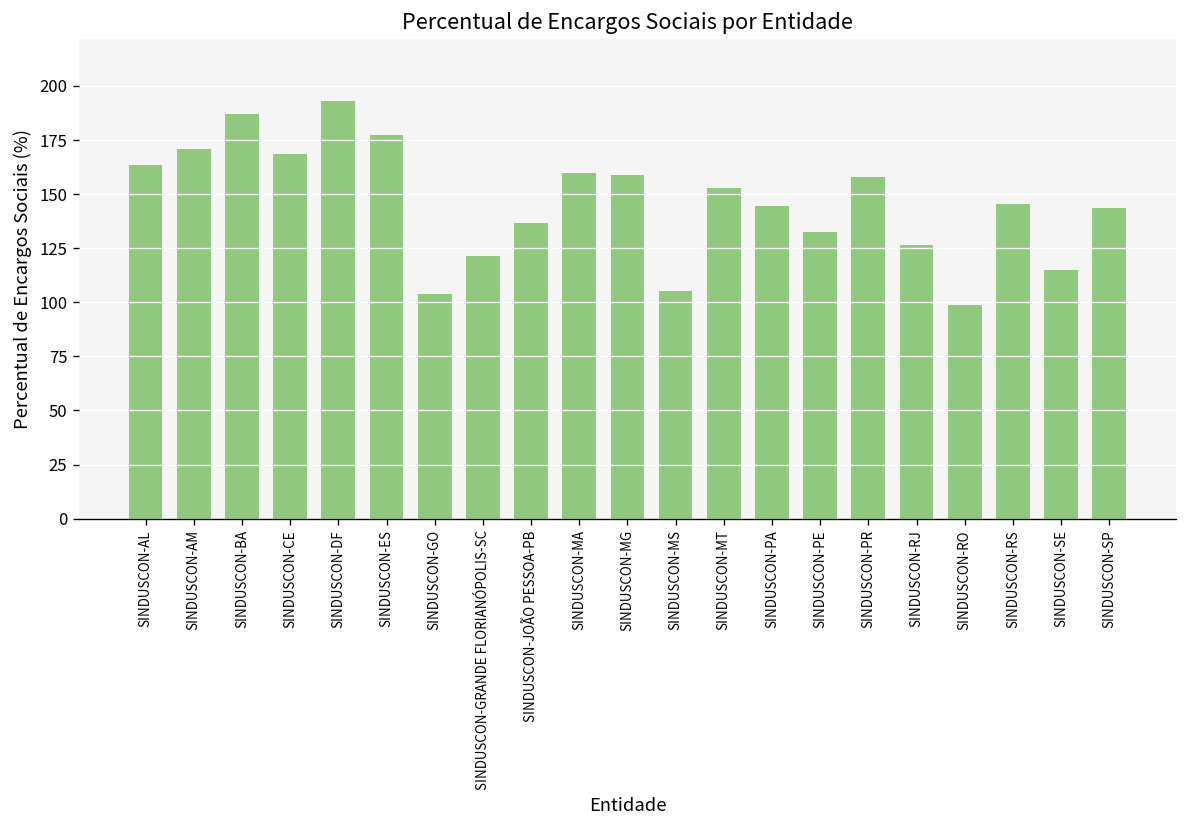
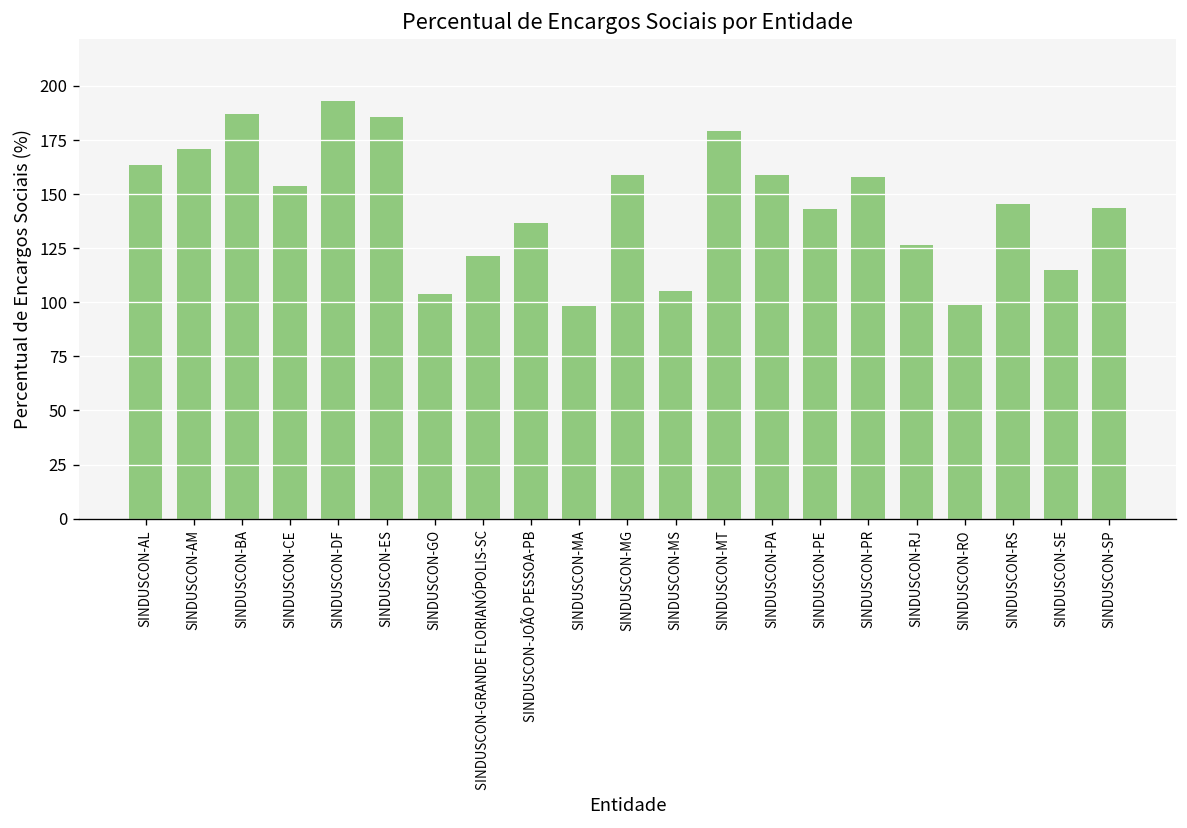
SINDUSCON-CE: 168 -> 154
SINDUSCON-ES: 177 -> 186
SINDUSCON-MA: 160 -> 98
SINDUSCON-MT: 153 -> 179
SINDUSCON-PA: 145 -> 159
SINDUSCON-PE: 132 -> 143
